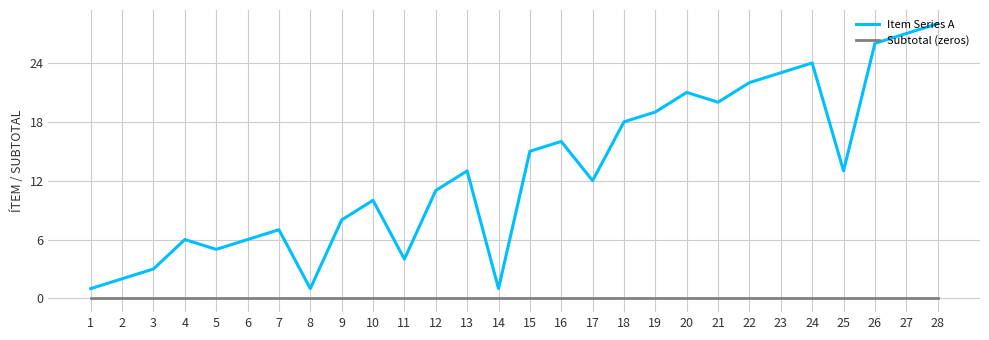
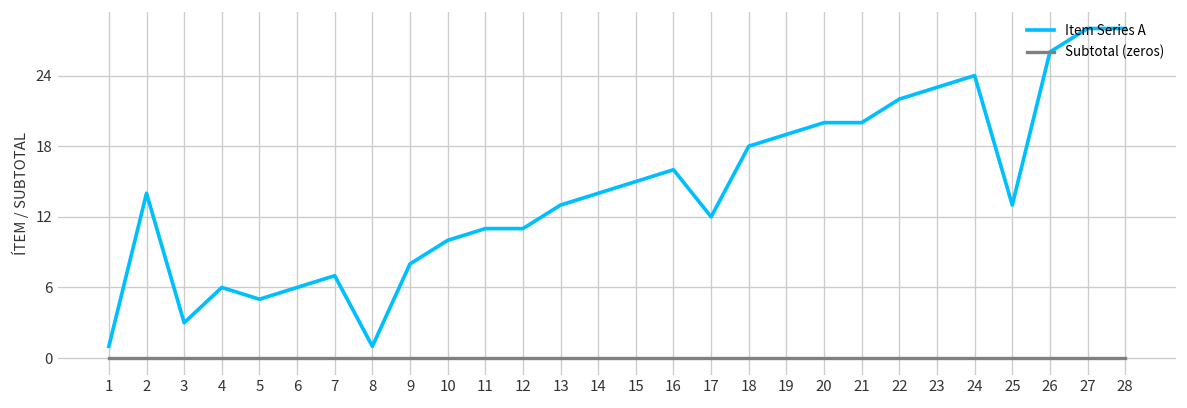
Item Series A, 2: 2 -> 14
Item Series A, 11: 4 -> 11
Item Series A, 14: 1 -> 14
Item Series A, 20: 21 -> 20
Item Series A, 27: 27 -> 28
